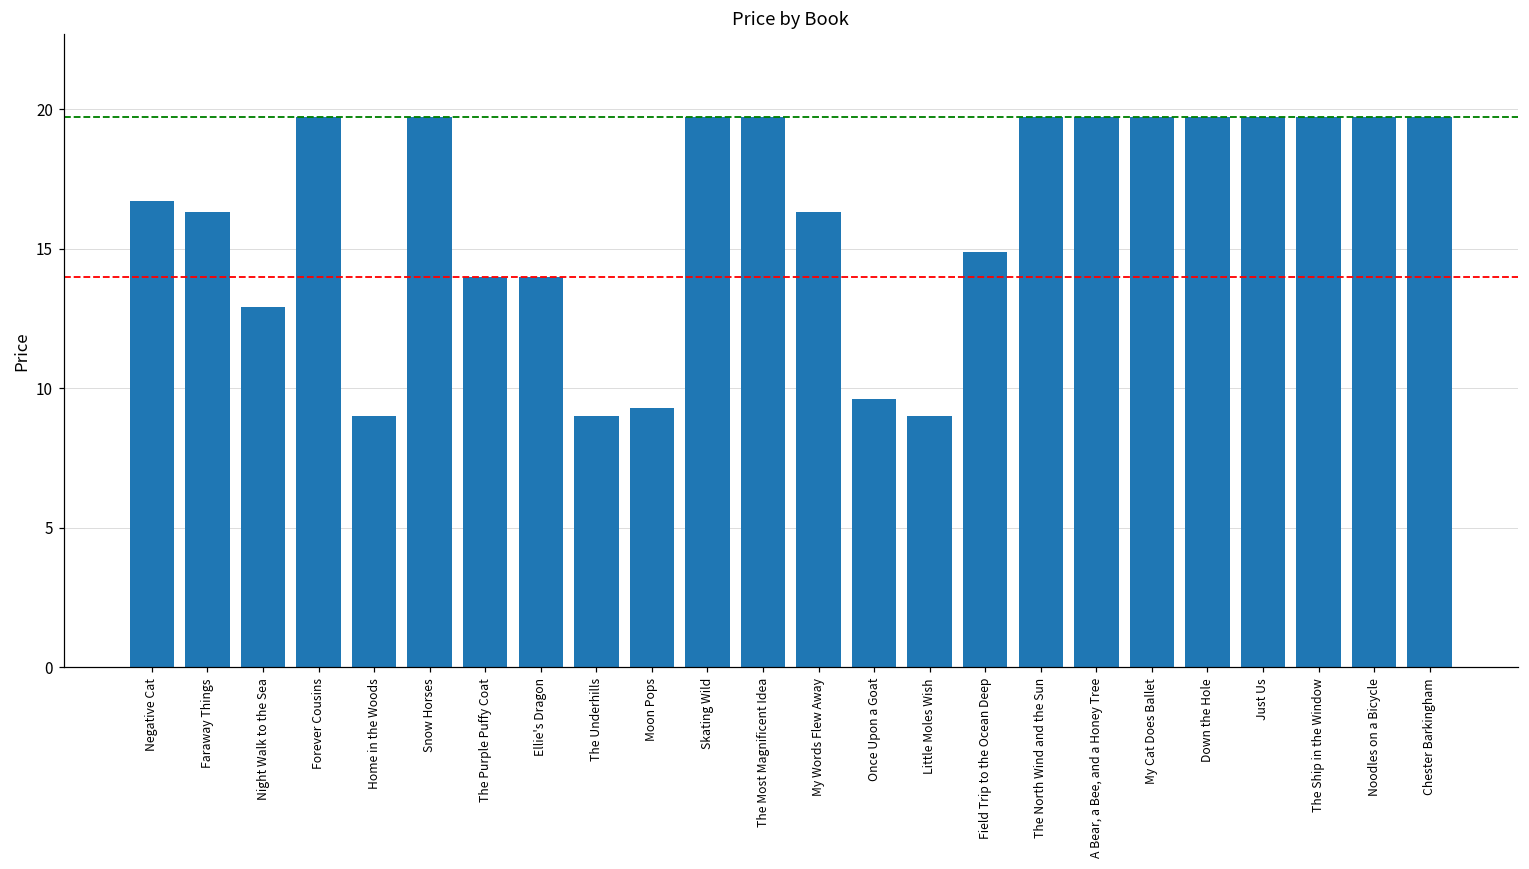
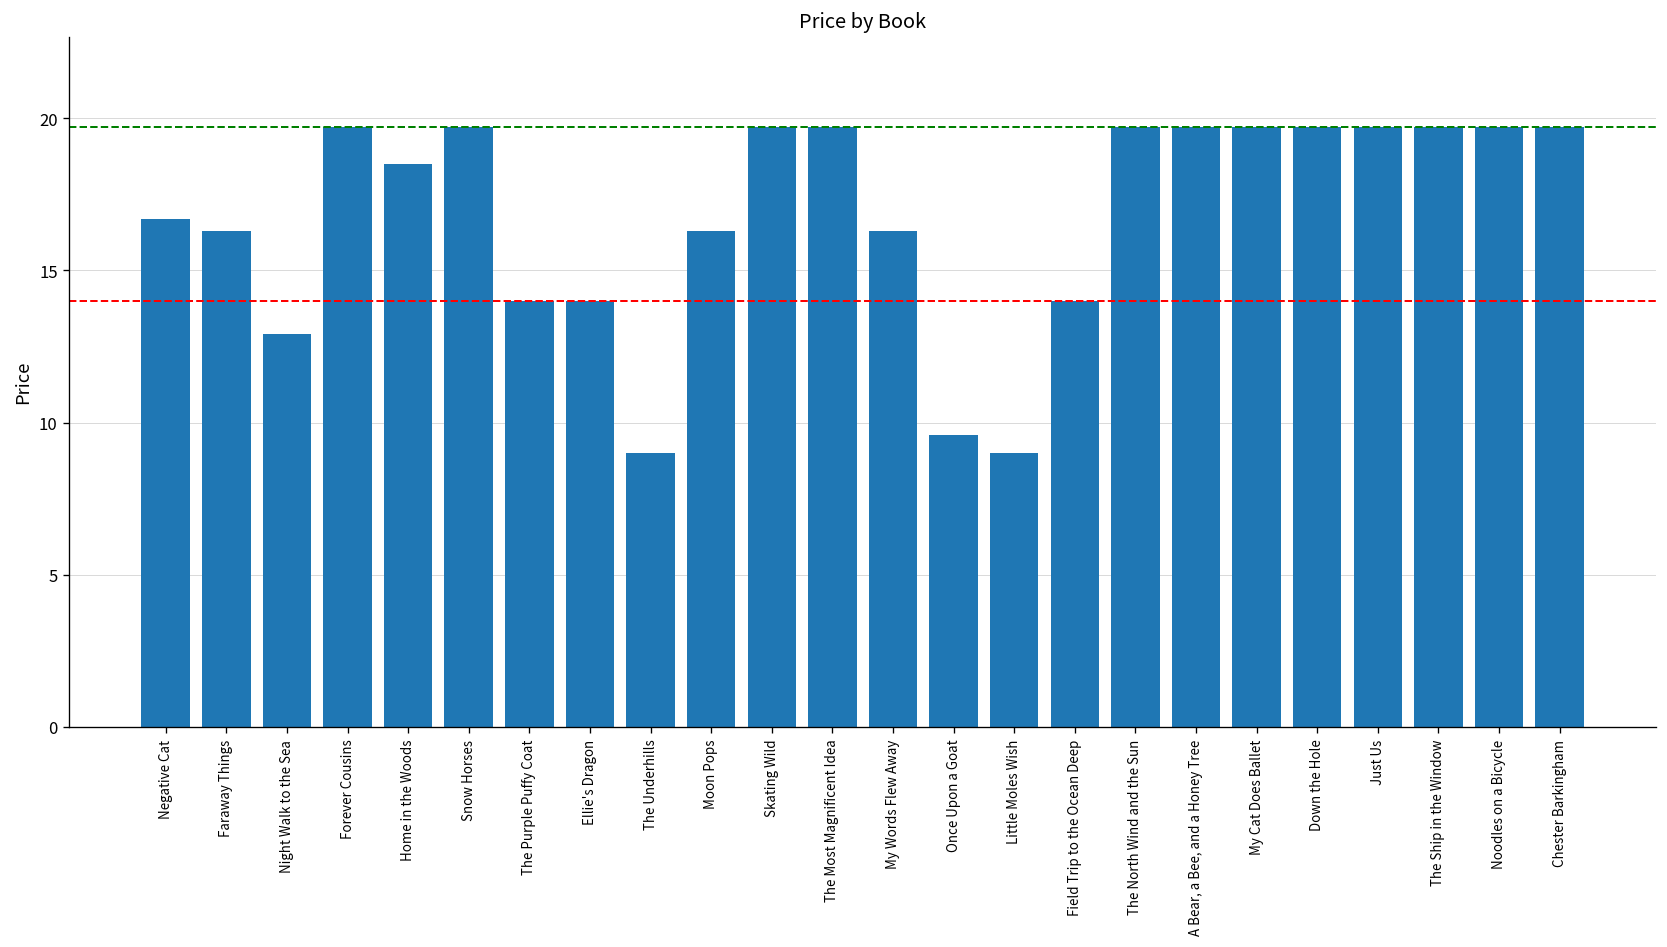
Home in the Woods: 9.0 -> 18.5
Moon Pops: 9.3 -> 16.3
Field Trip to the Ocean Deep: 14.9 -> 14.0
